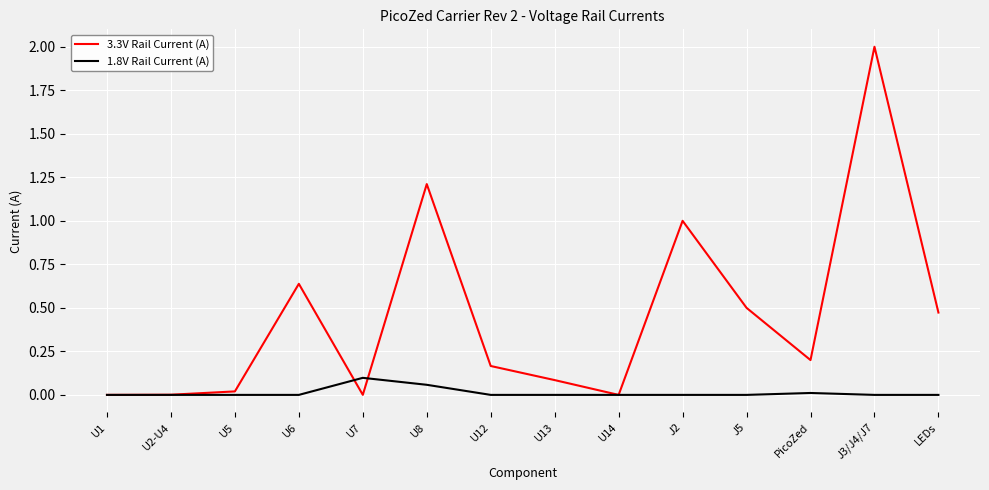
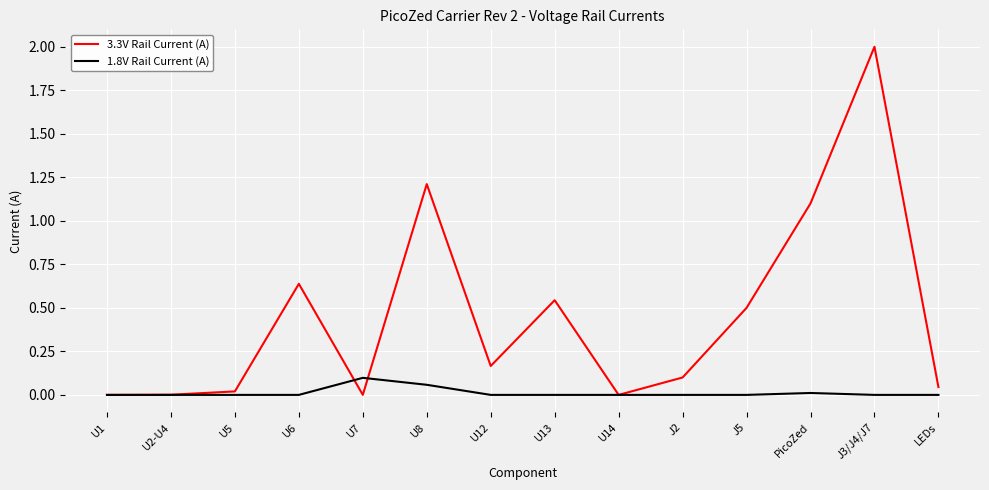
3.3V Rail Current (A), U13: 0.09 -> 0.54
3.3V Rail Current (A), J2: 1.0 -> 0.1
3.3V Rail Current (A), PicoZed: 0.2 -> 1.1
3.3V Rail Current (A), LEDs: 0.47 -> 0.05
